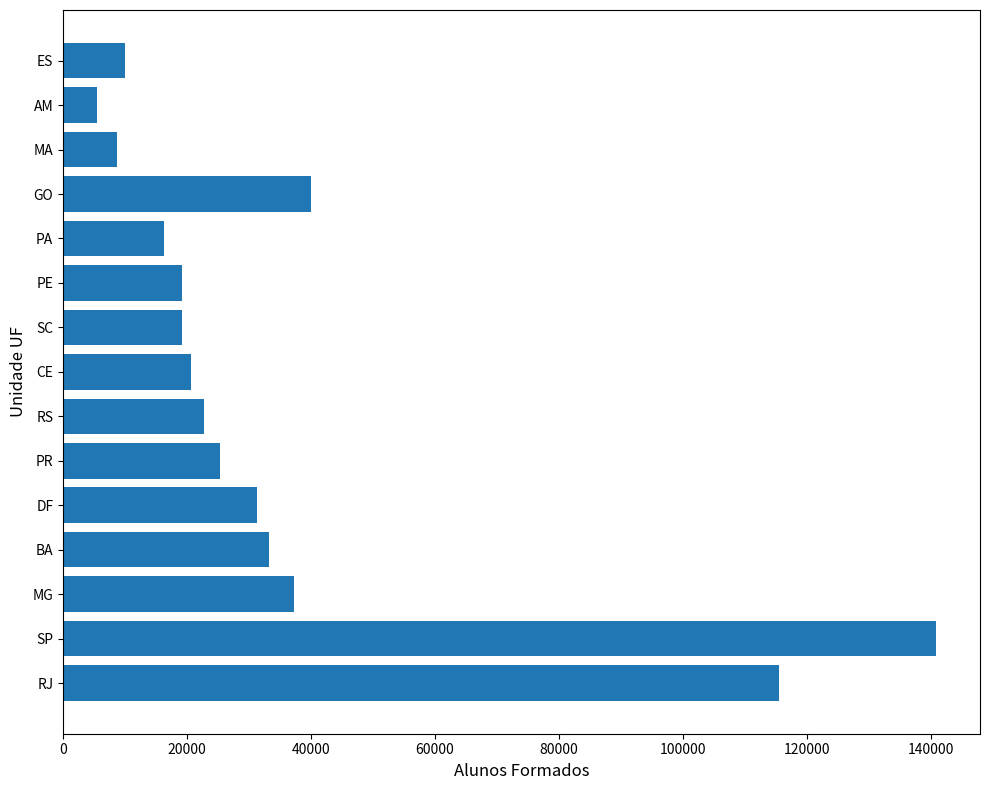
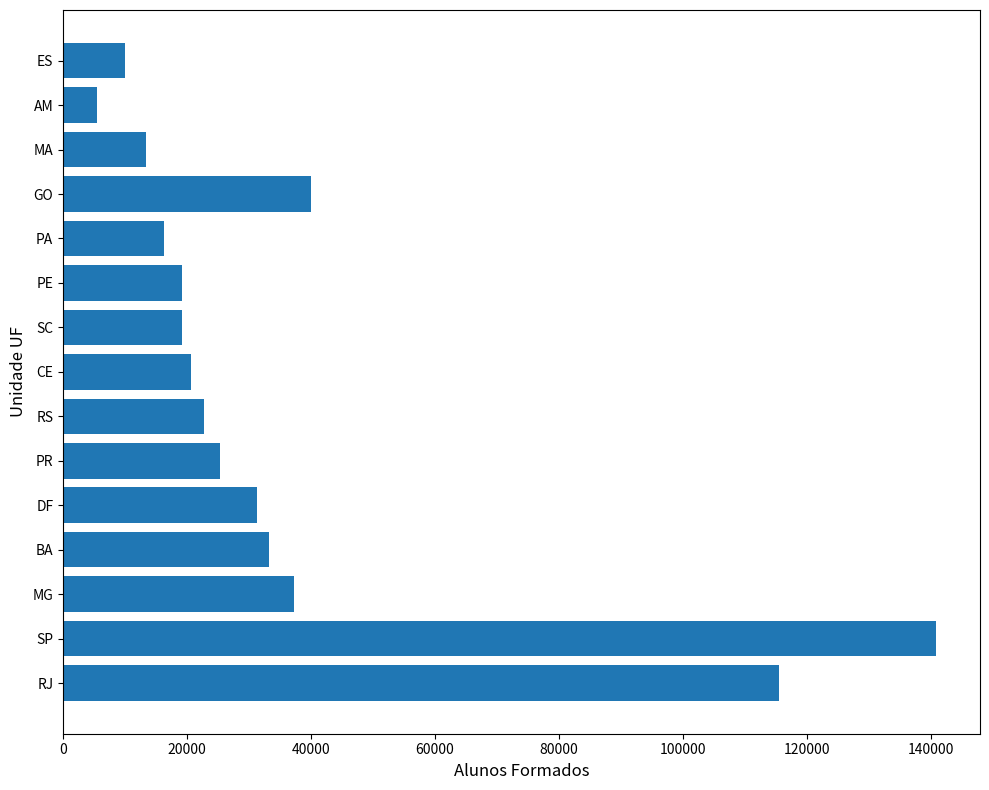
MA: 9000 -> 13000
